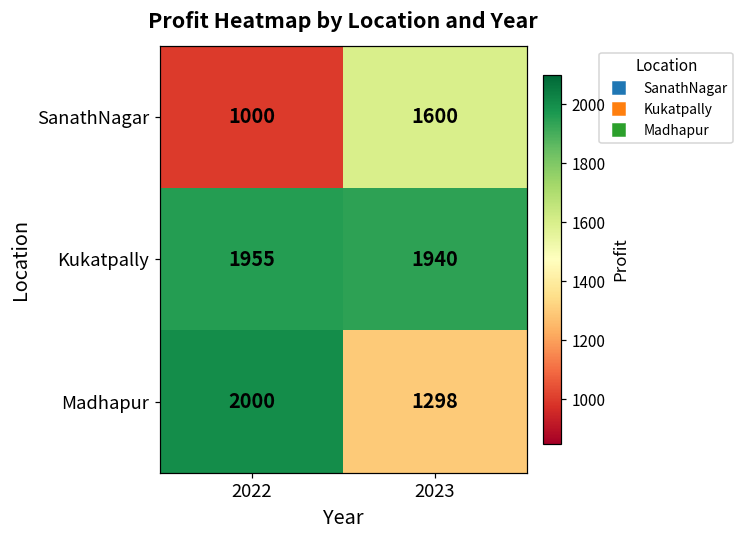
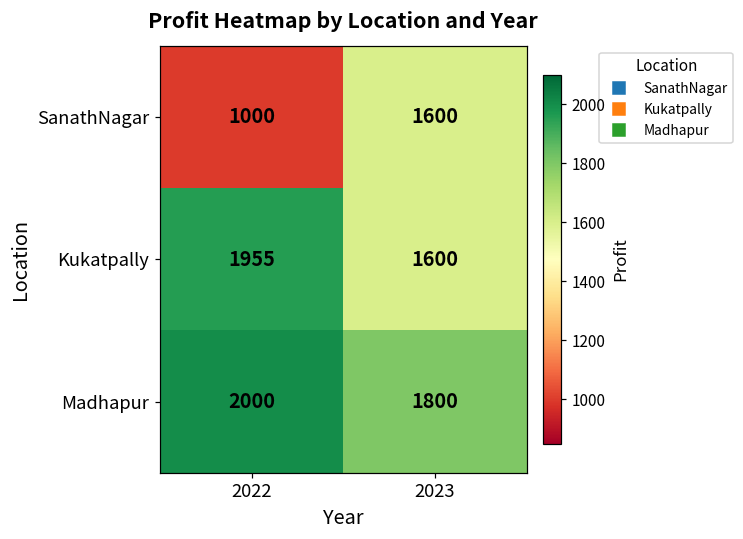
Kukatpally, 2023: 1940 -> 1600
Madhapur, 2023: 1298 -> 1800
